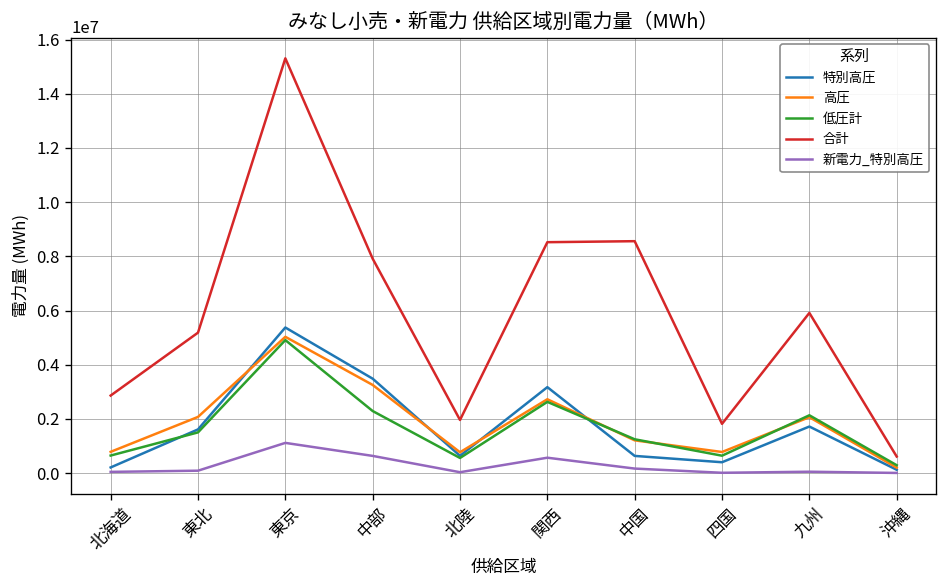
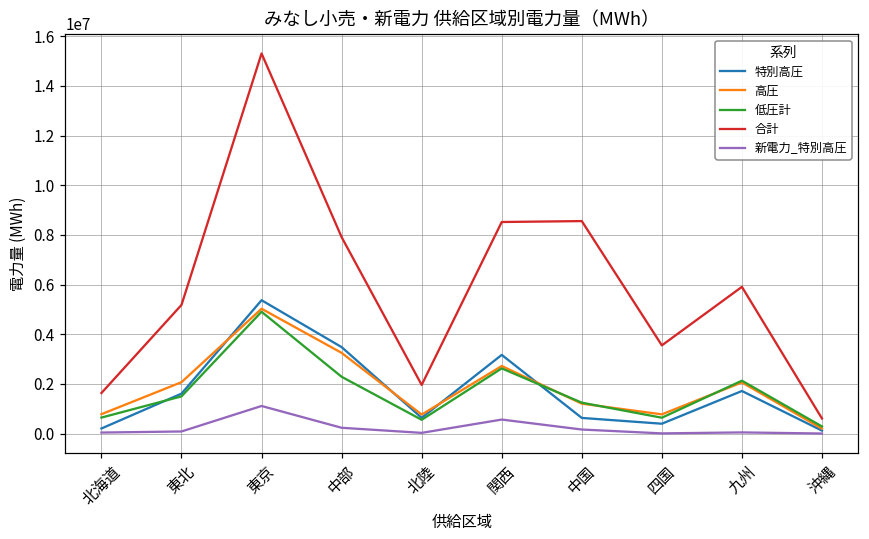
合計, 北海道: 2900000 -> 1600000
新電力_特別高圧, 中部: 600000 -> 200000
合計, 四国: 1800000 -> 3600000
